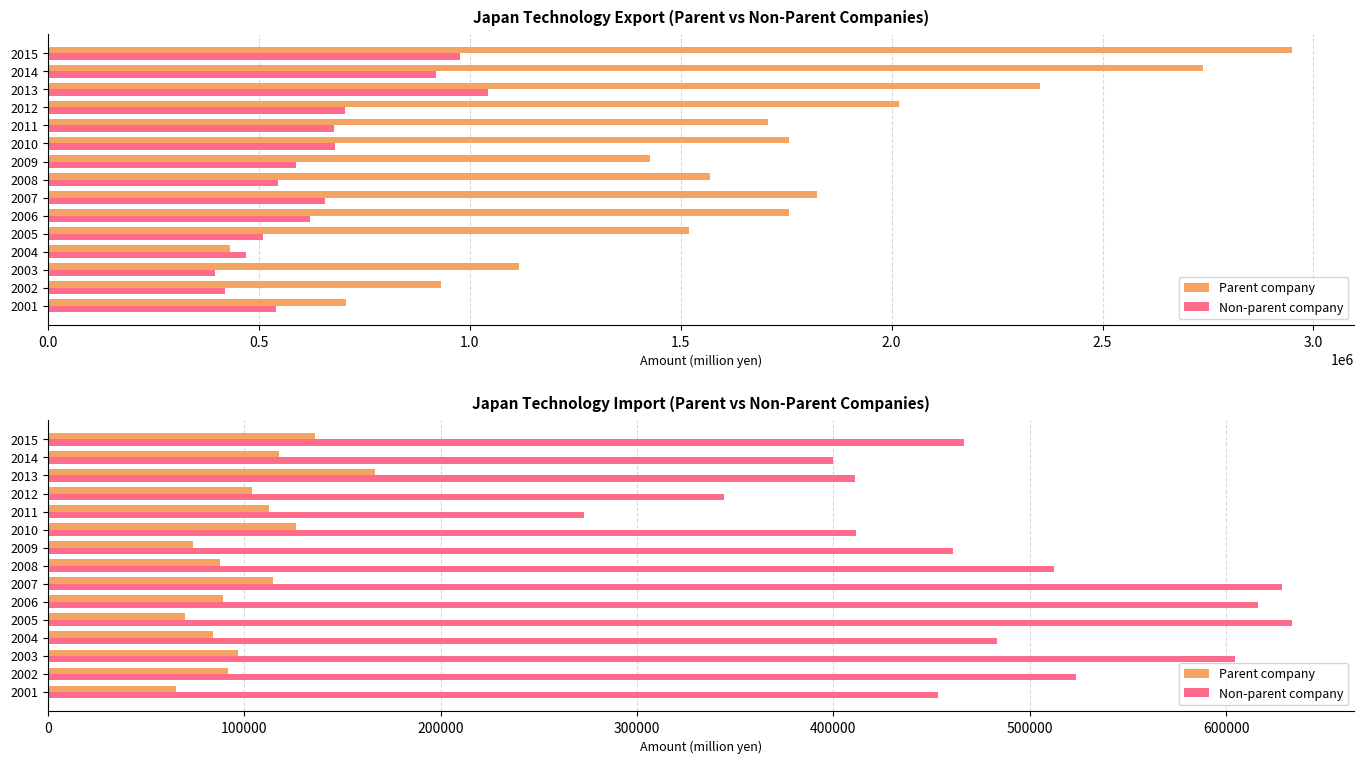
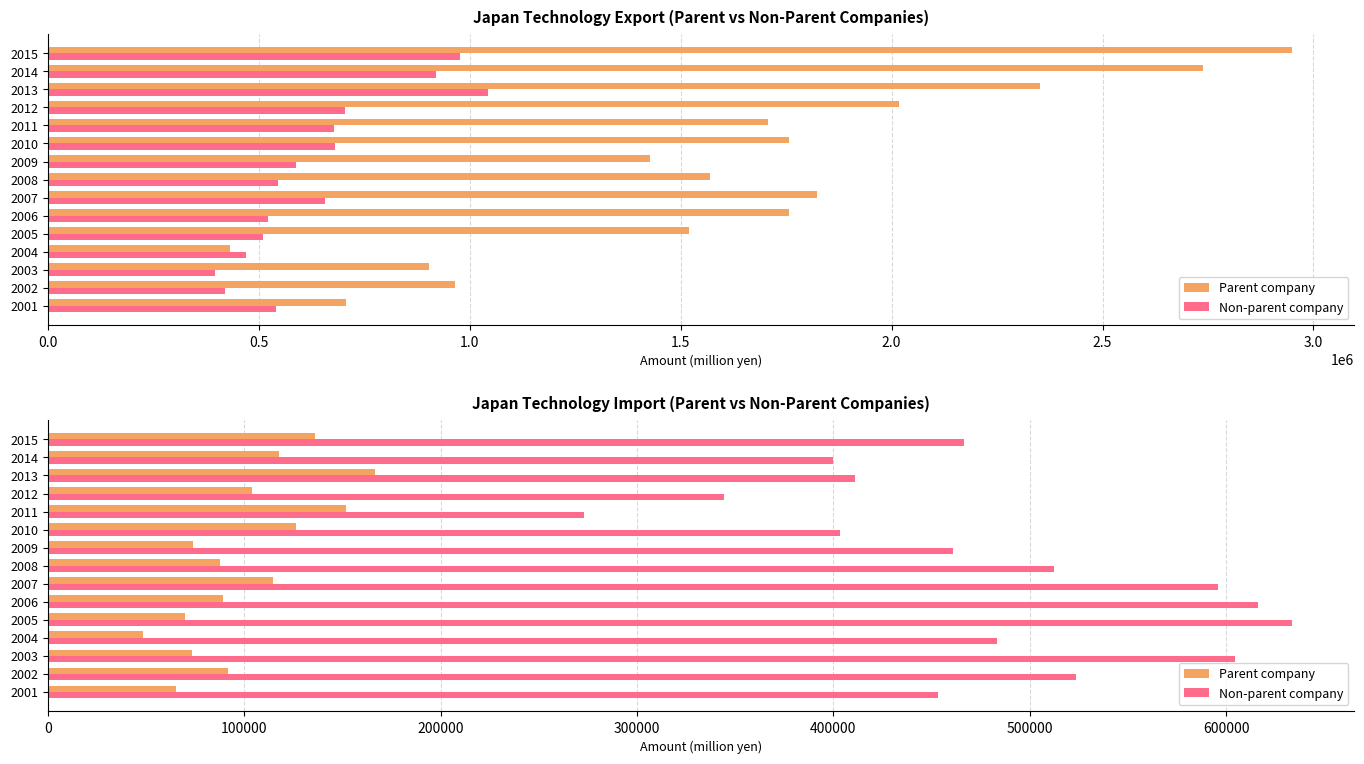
Japan Technology Export (Parent vs Non-Parent Companies), Non-parent company, 2006: 620000 -> 520000
Japan Technology Export (Parent vs Non-Parent Companies), Parent company, 2003: 1120000 -> 900000
Japan Technology Export (Parent vs Non-Parent Companies), Parent company, 2002: 930000 -> 970000
Japan Technology Import (Parent vs Non-Parent Companies), Parent company, 2011: 113000 -> 152000
Japan Technology Import (Parent vs Non-Parent Companies), Non-parent company, 2010: 411000 -> 404000
Japan Technology Import (Parent vs Non-Parent Companies), Non-parent company, 2007: 628000 -> 596000
Japan Technology Import (Parent vs Non-Parent Companies), Parent company, 2004: 84000 -> 49000
Japan Technology Import (Parent vs Non-Parent Companies), Parent company, 2003: 97000 -> 73000
